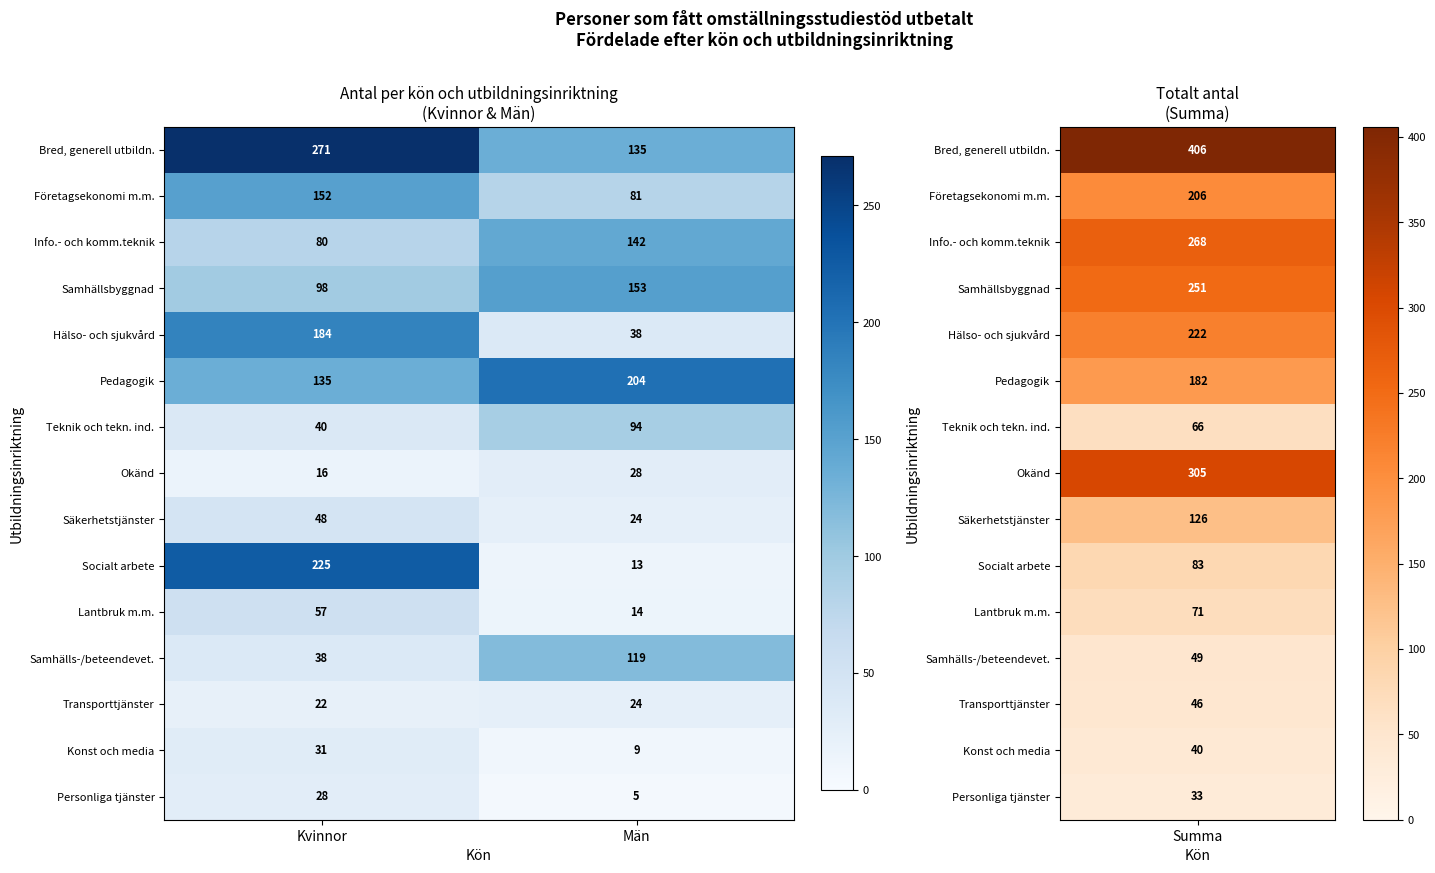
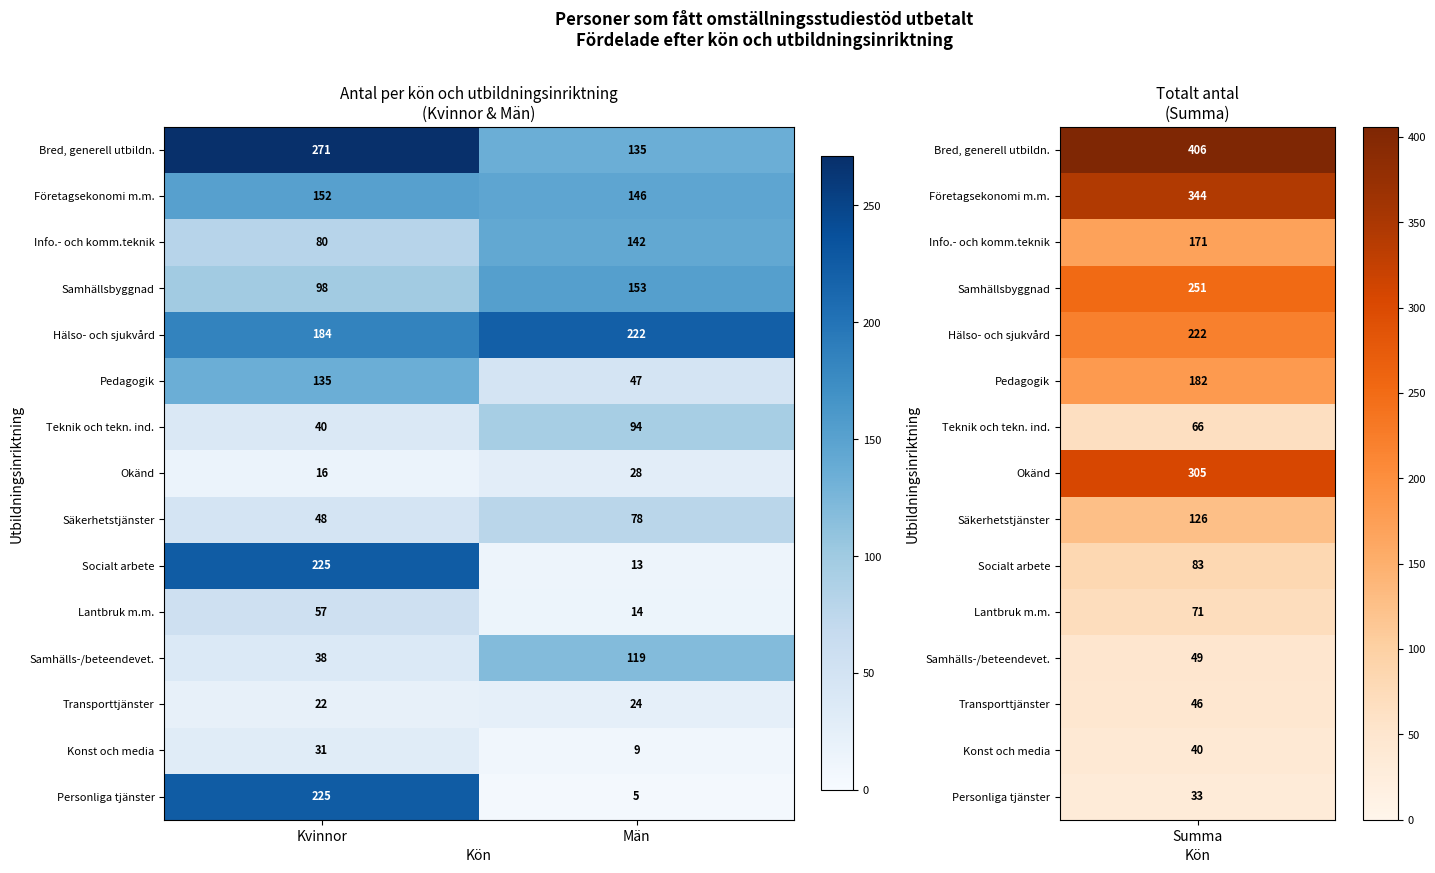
Antal per kön och utbildningsinriktning (Kvinnor & Män), Företagsekonomi m.m., Män: 81 -> 146
Antal per kön och utbildningsinriktning (Kvinnor & Män), Hälso- och sjukvård, Män: 38 -> 222
Antal per kön och utbildningsinriktning (Kvinnor & Män), Pedagogik, Män: 204 -> 47
Antal per kön och utbildningsinriktning (Kvinnor & Män), Säkerhetstjänster, Män: 24 -> 78
Antal per kön och utbildningsinriktning (Kvinnor & Män), Personliga tjänster, Kvinnor: 28 -> 225
Totalt antal (Summa), Företagsekonomi m.m., Summa: 206 -> 344
Totalt antal (Summa), Info.- och komm.teknik, Summa: 268 -> 171
